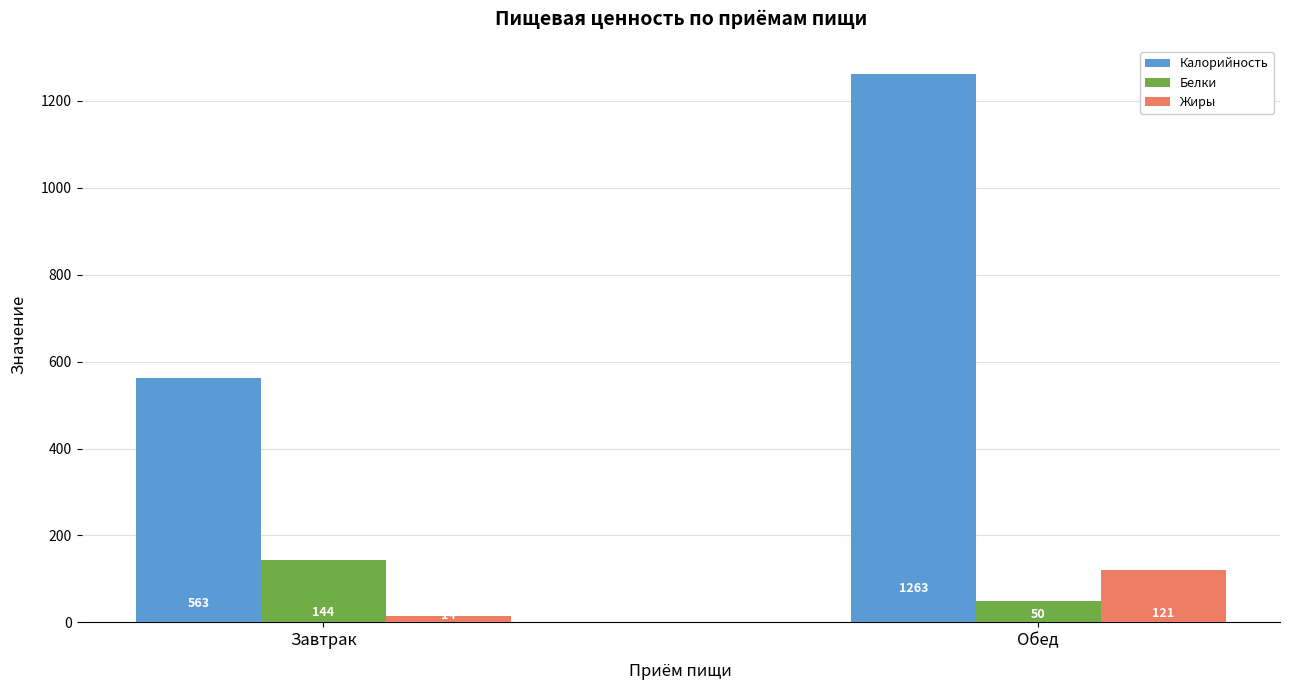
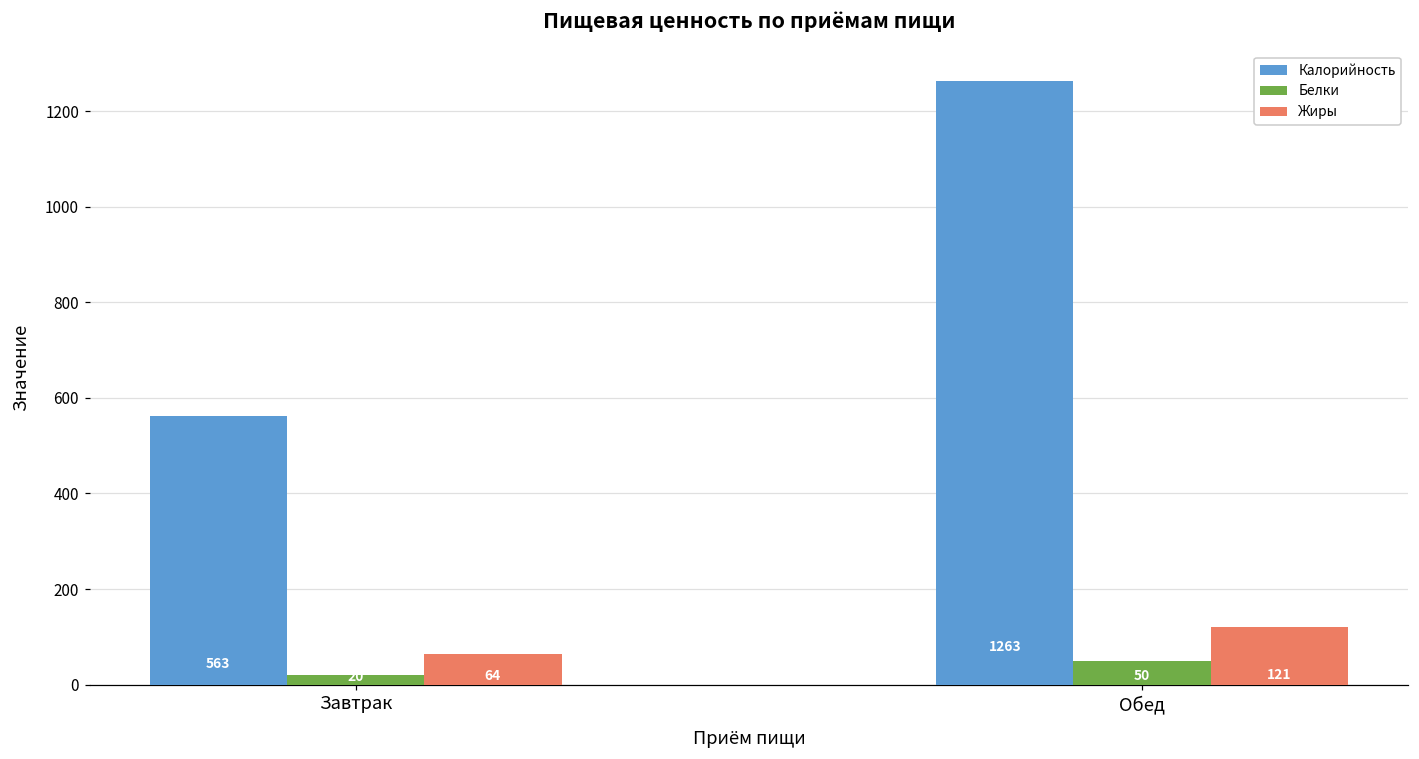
Белки, Завтрак: 144 -> 20
Жиры, Завтрак: 10 -> 60
